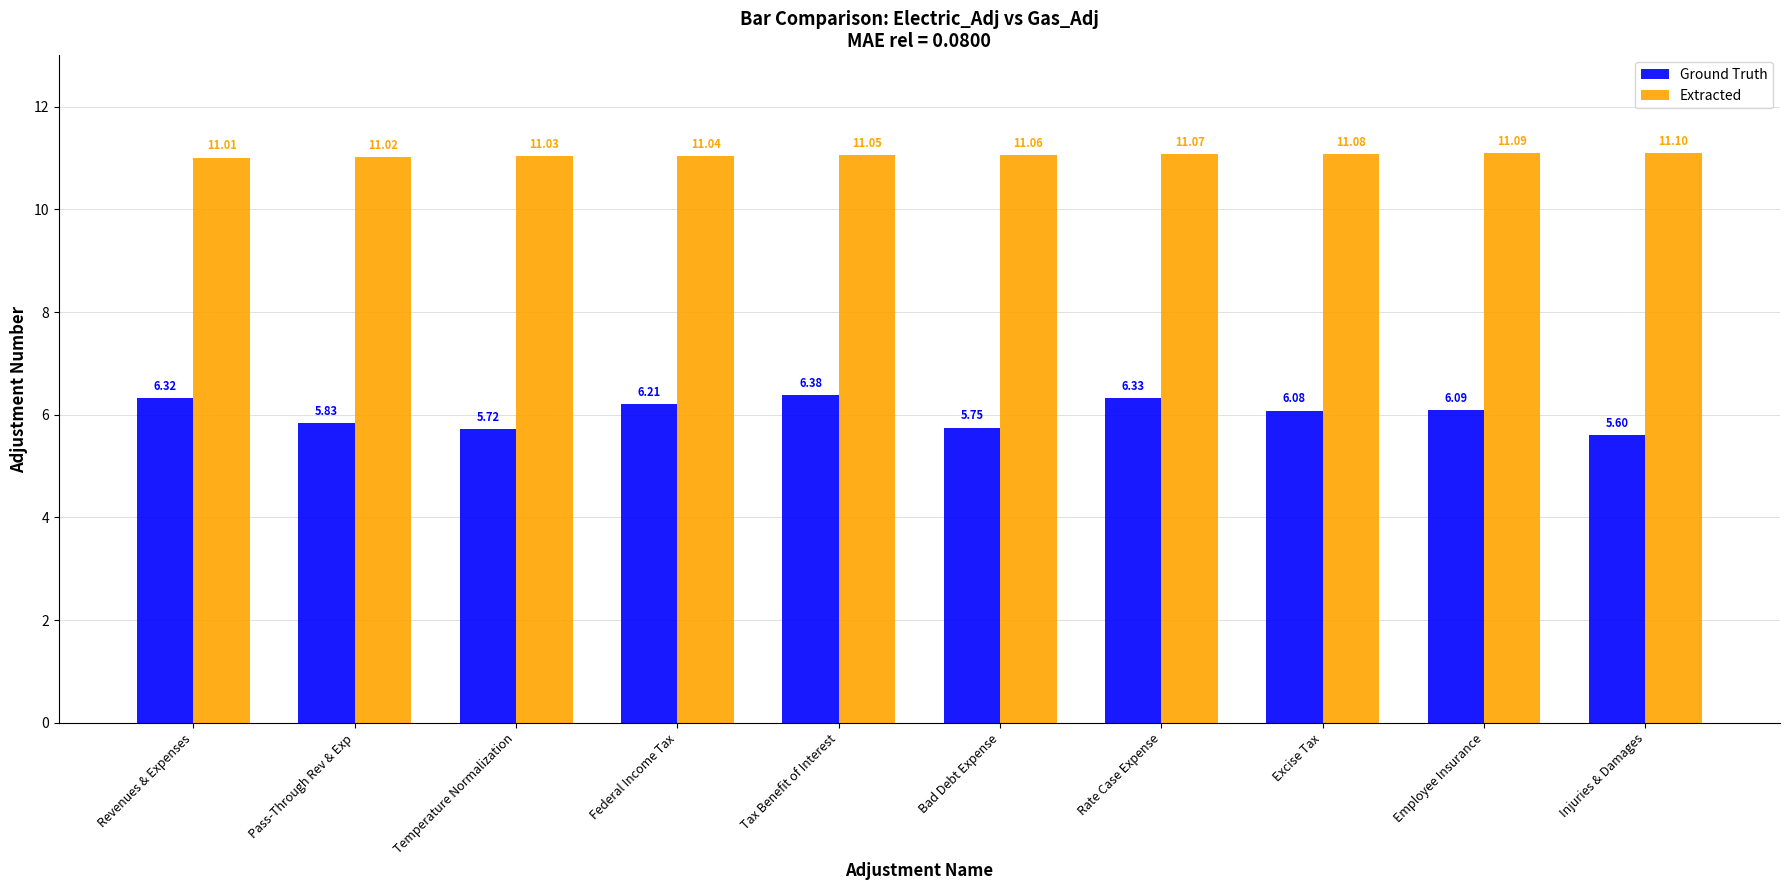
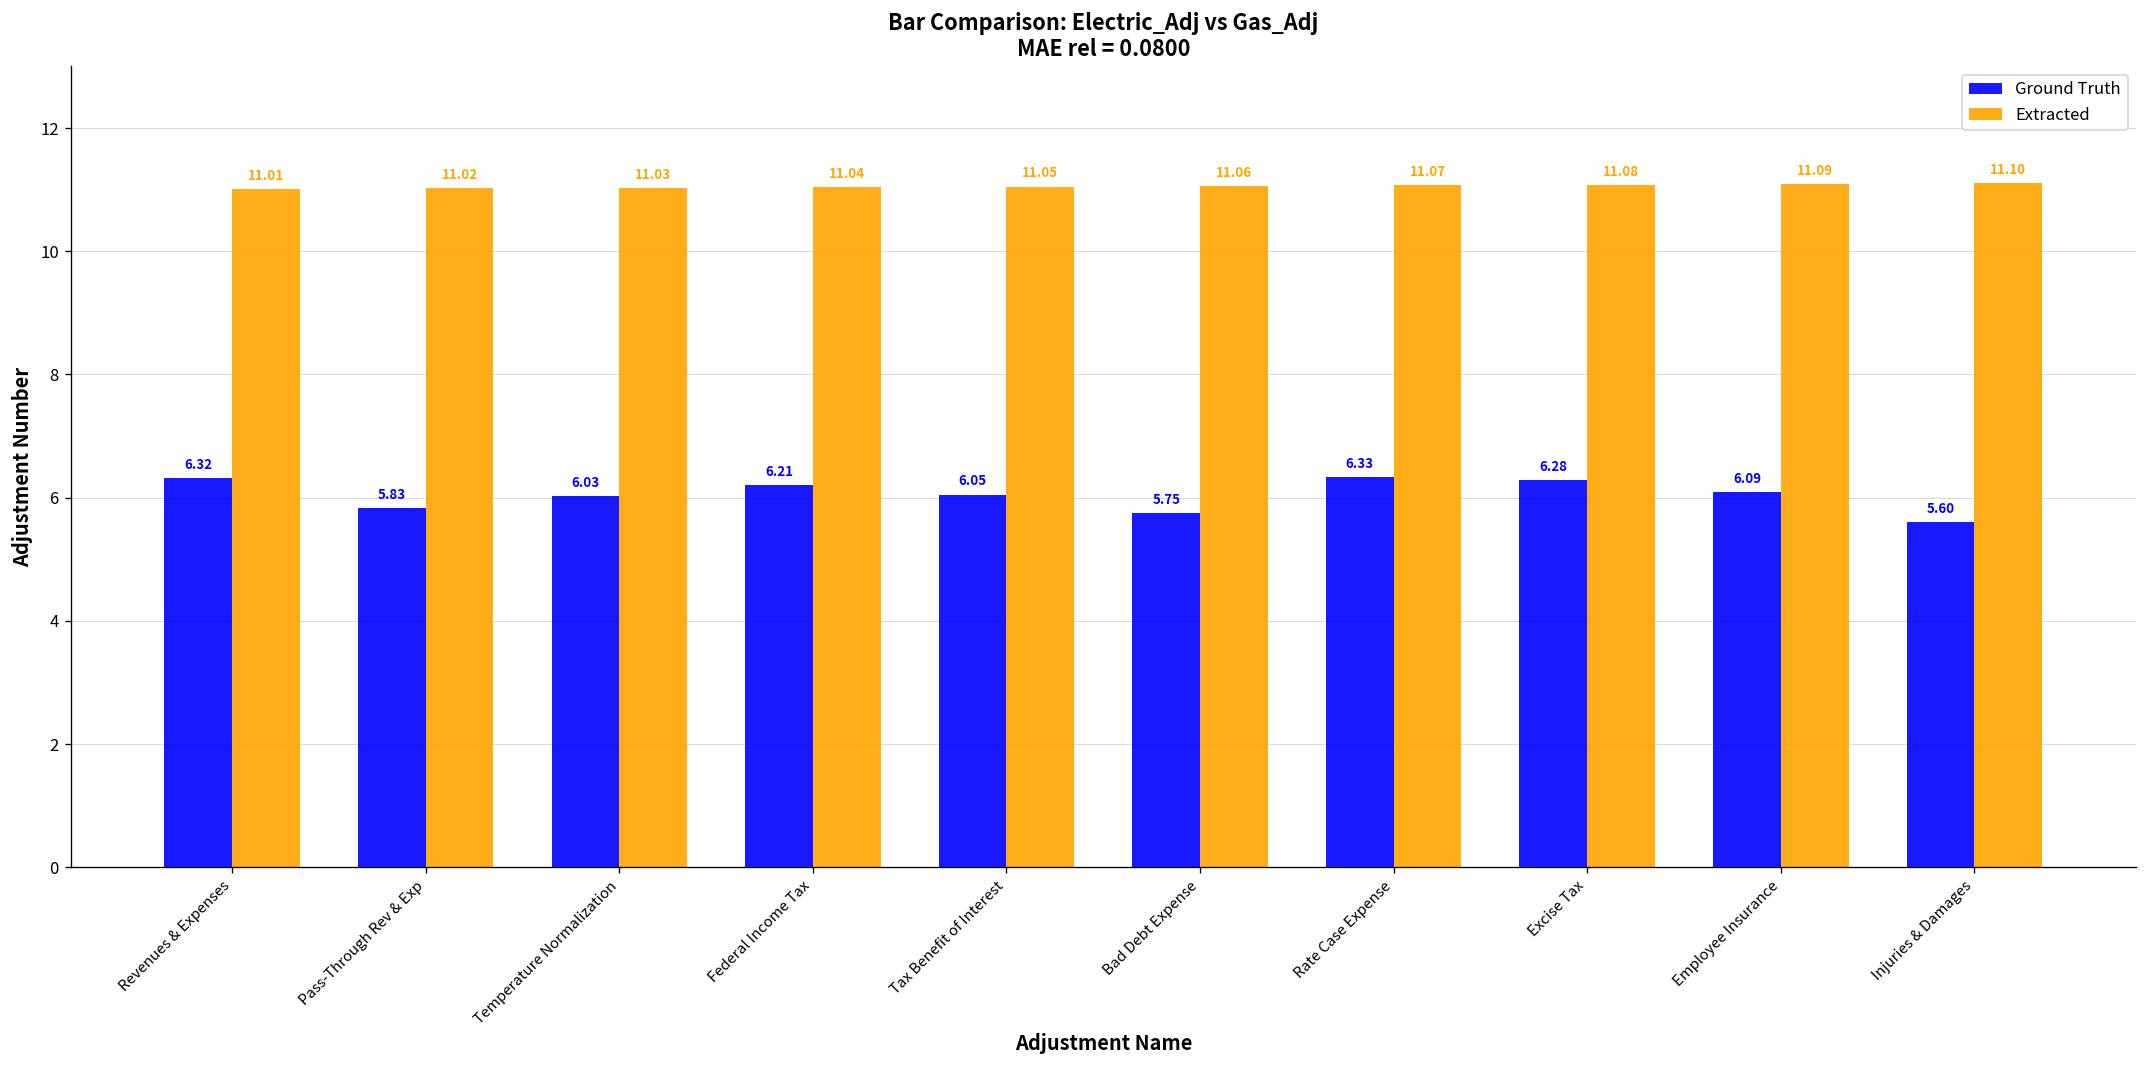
Ground Truth, Temperature Normalization: 5.72 -> 6.03
Ground Truth, Tax Benefit of Interest: 6.38 -> 6.05
Ground Truth, Excise Tax: 6.08 -> 6.28
